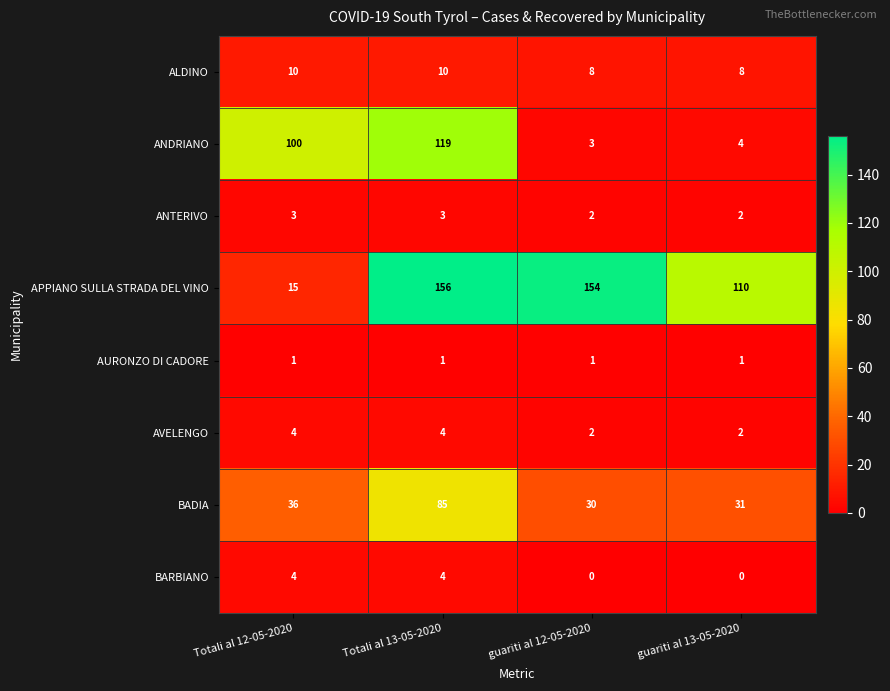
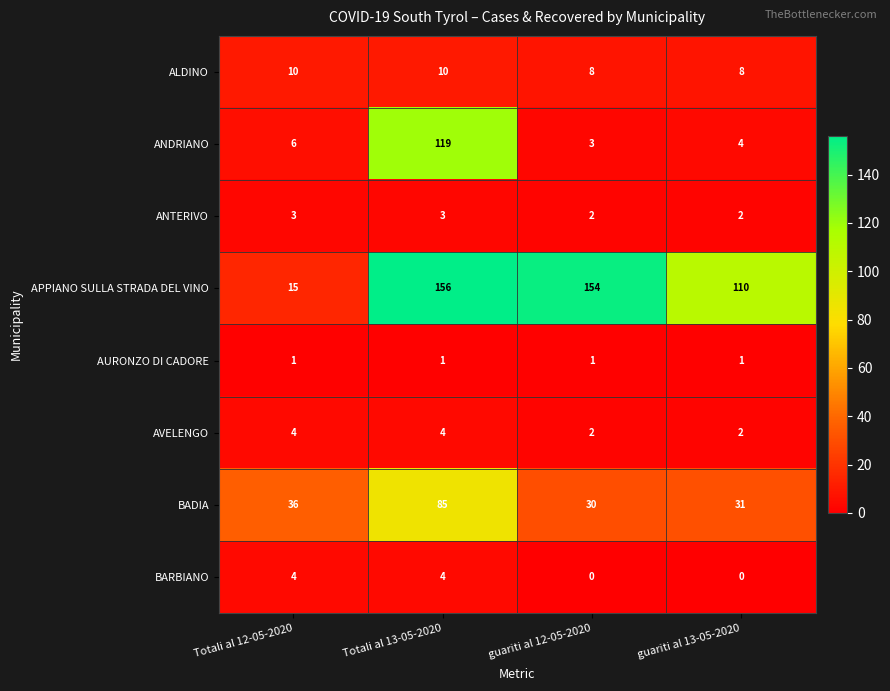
ANDRIANO, Totali al 12-05-2020: 100 -> 6
